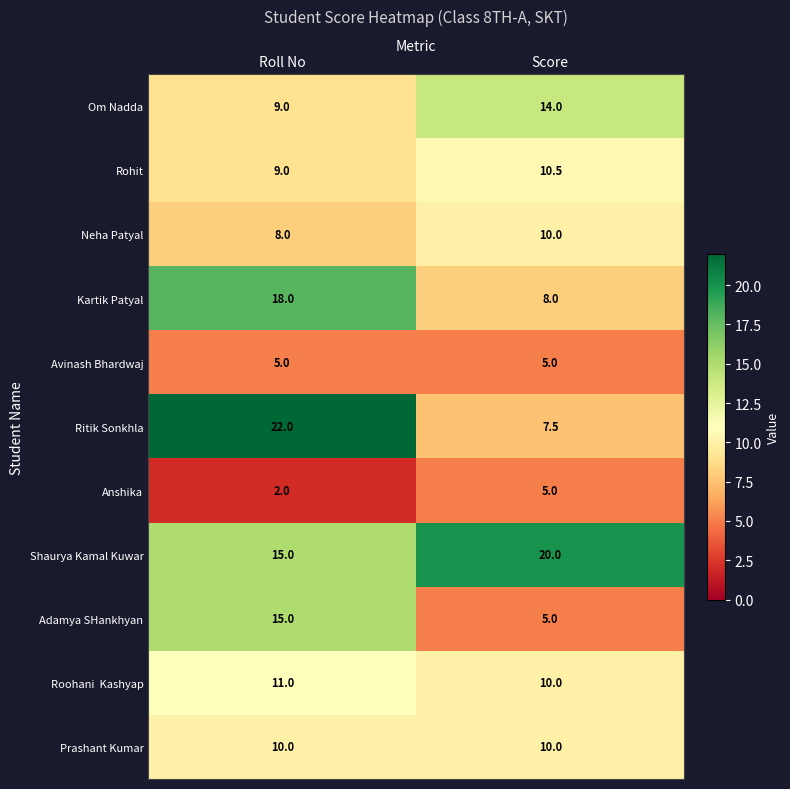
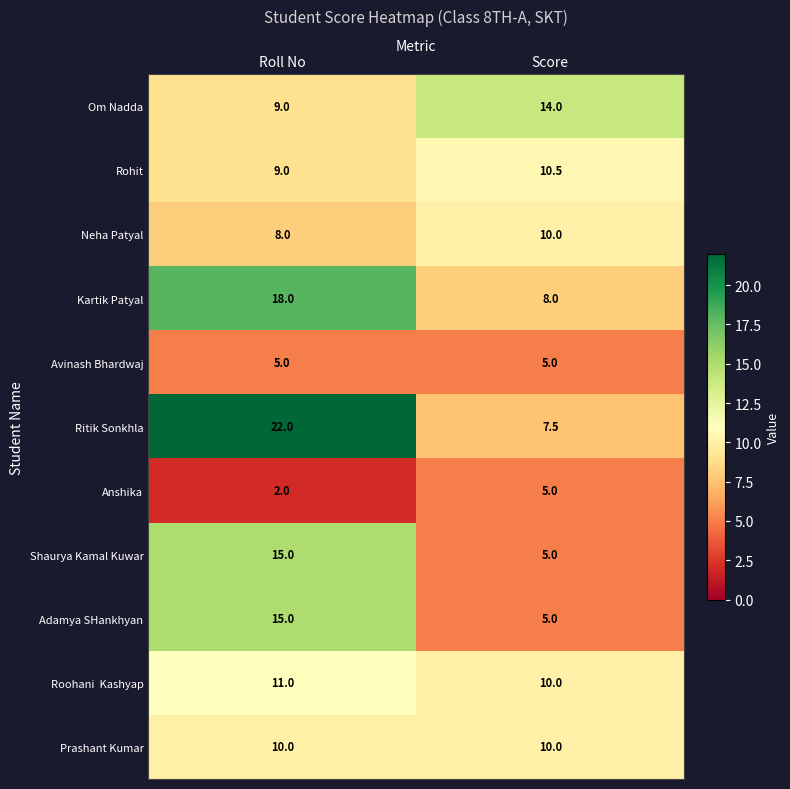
Shaurya Kamal Kuwar, Score: 20.0 -> 5.0
